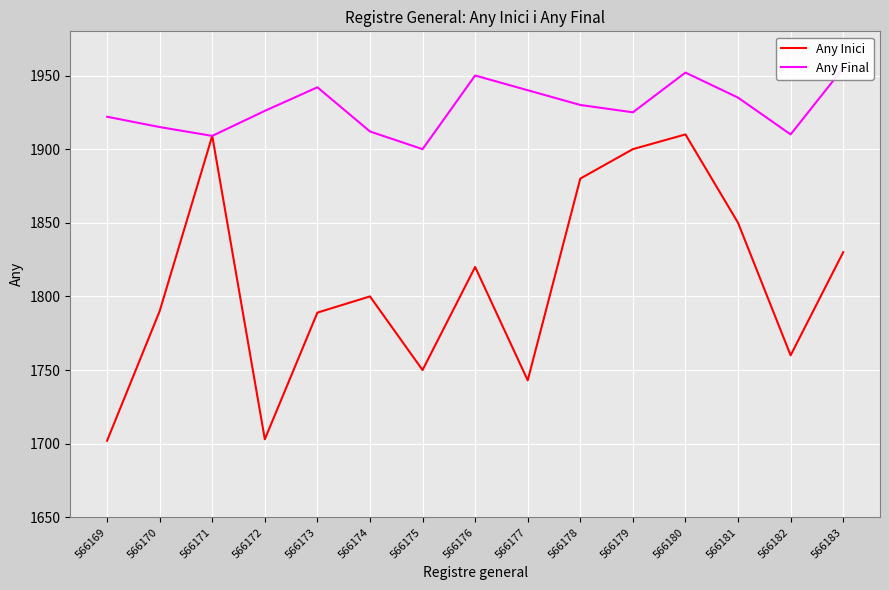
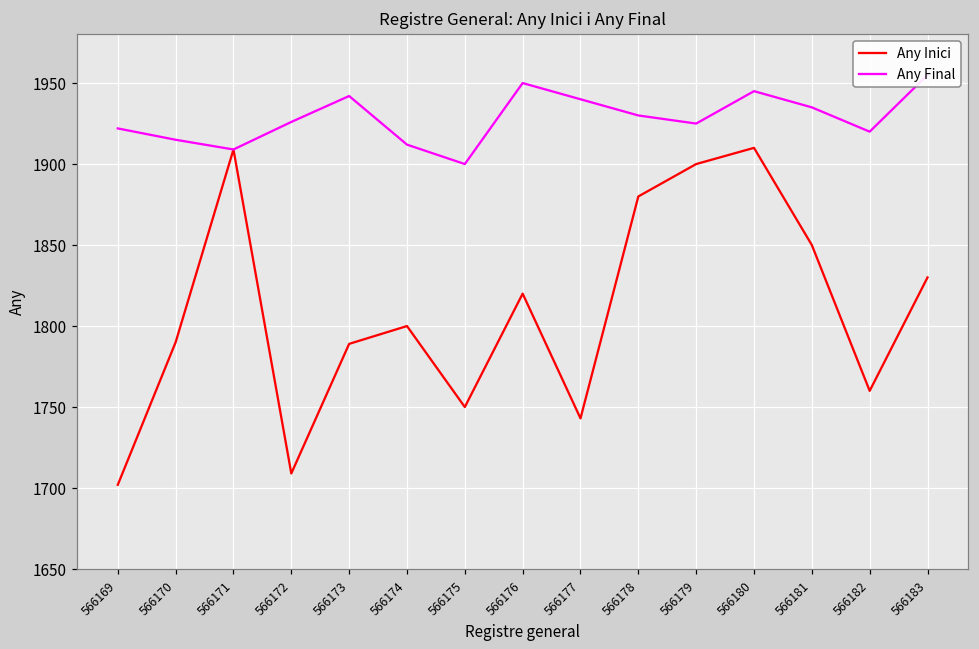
Any Inici, 566172: 1703 -> 1709
Any Final, 566180: 1952 -> 1945
Any Final, 566182: 1910 -> 1920
